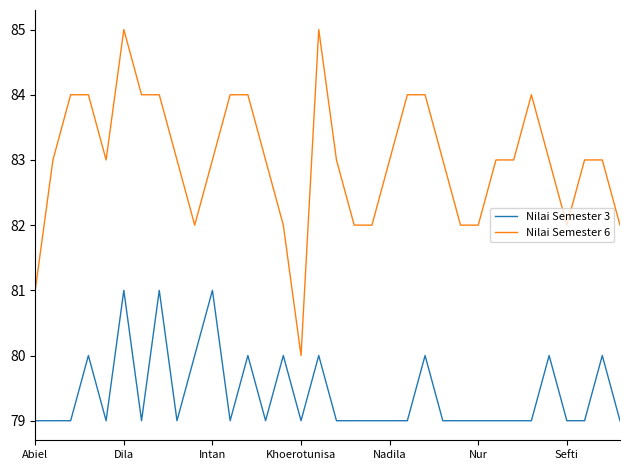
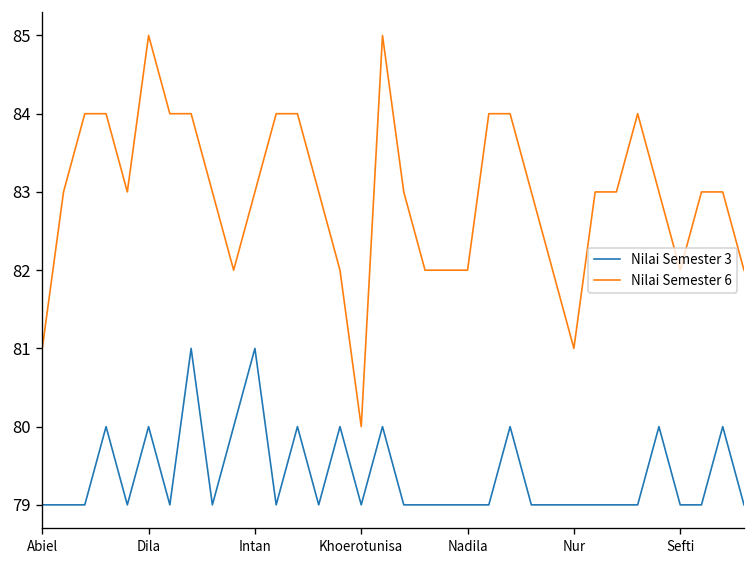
Nilai Semester 3, Dila: 81 -> 80
Nilai Semester 6, Nadila: 83 -> 82
Nilai Semester 6, Nur: 82 -> 81
